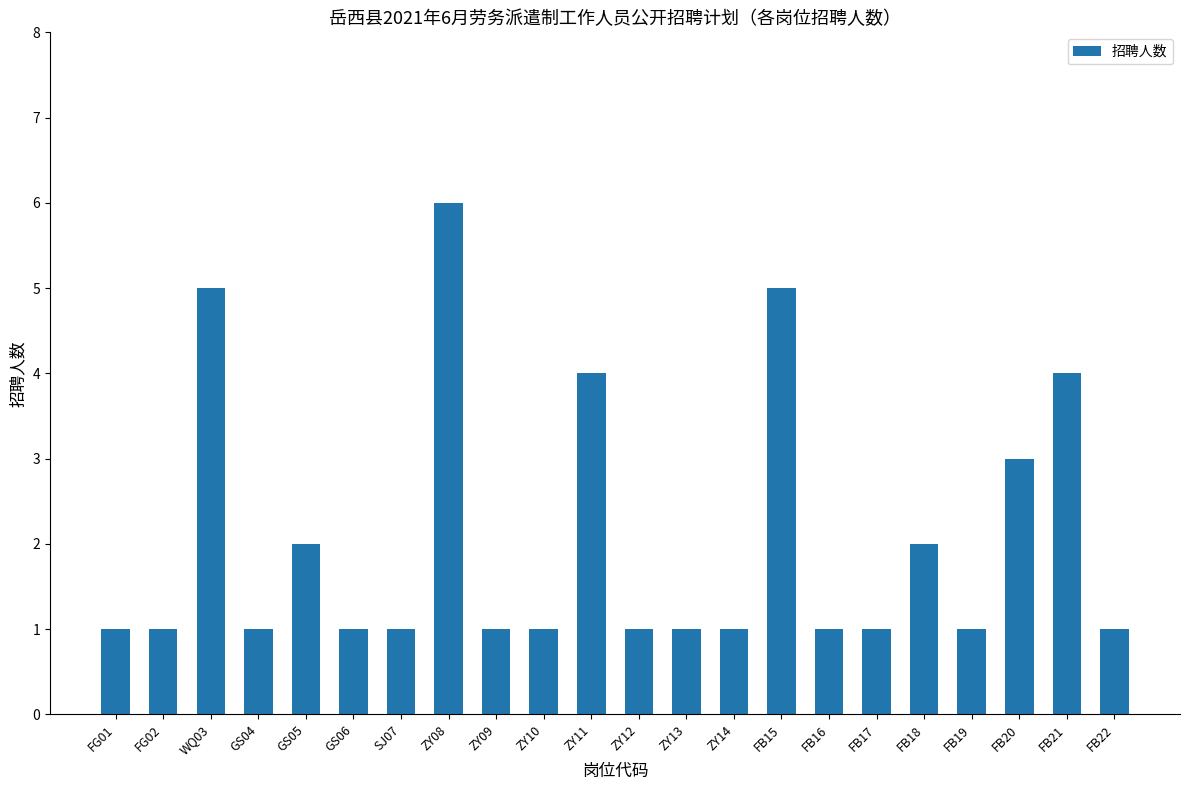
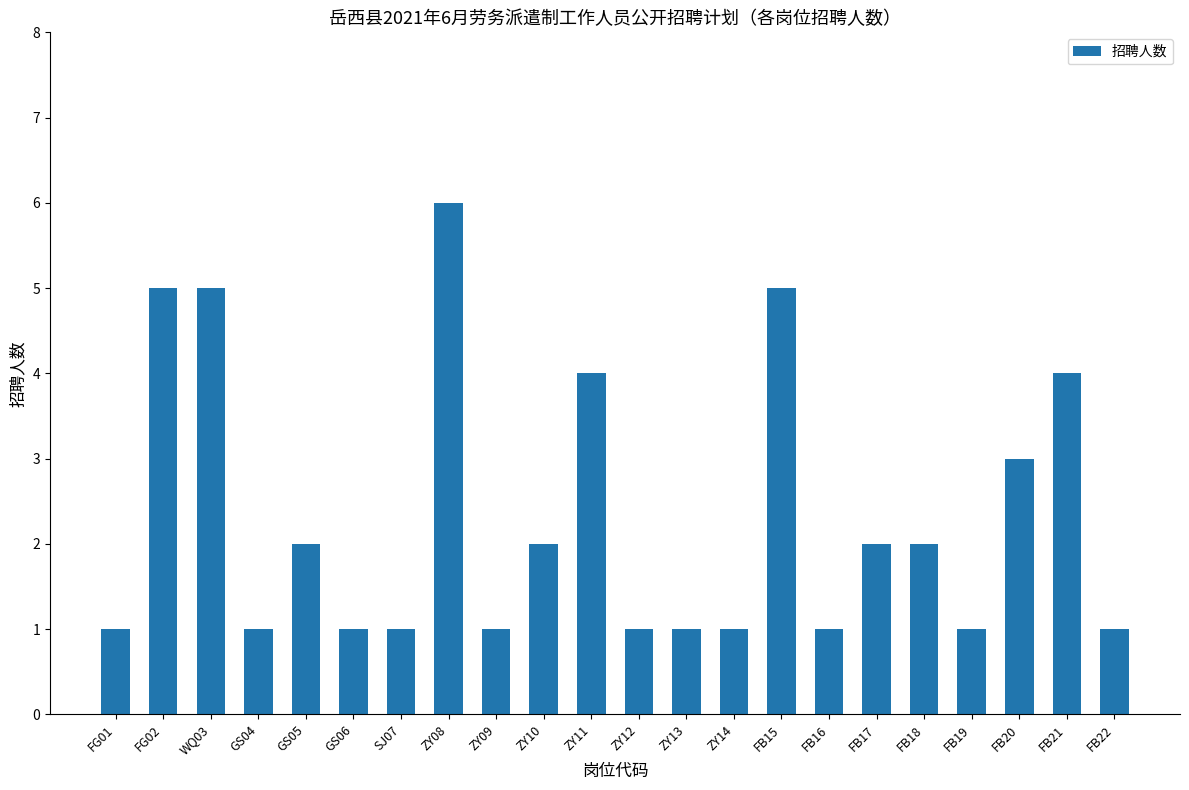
FG02: 1 -> 5
ZY10: 1 -> 2
FB17: 1 -> 2
